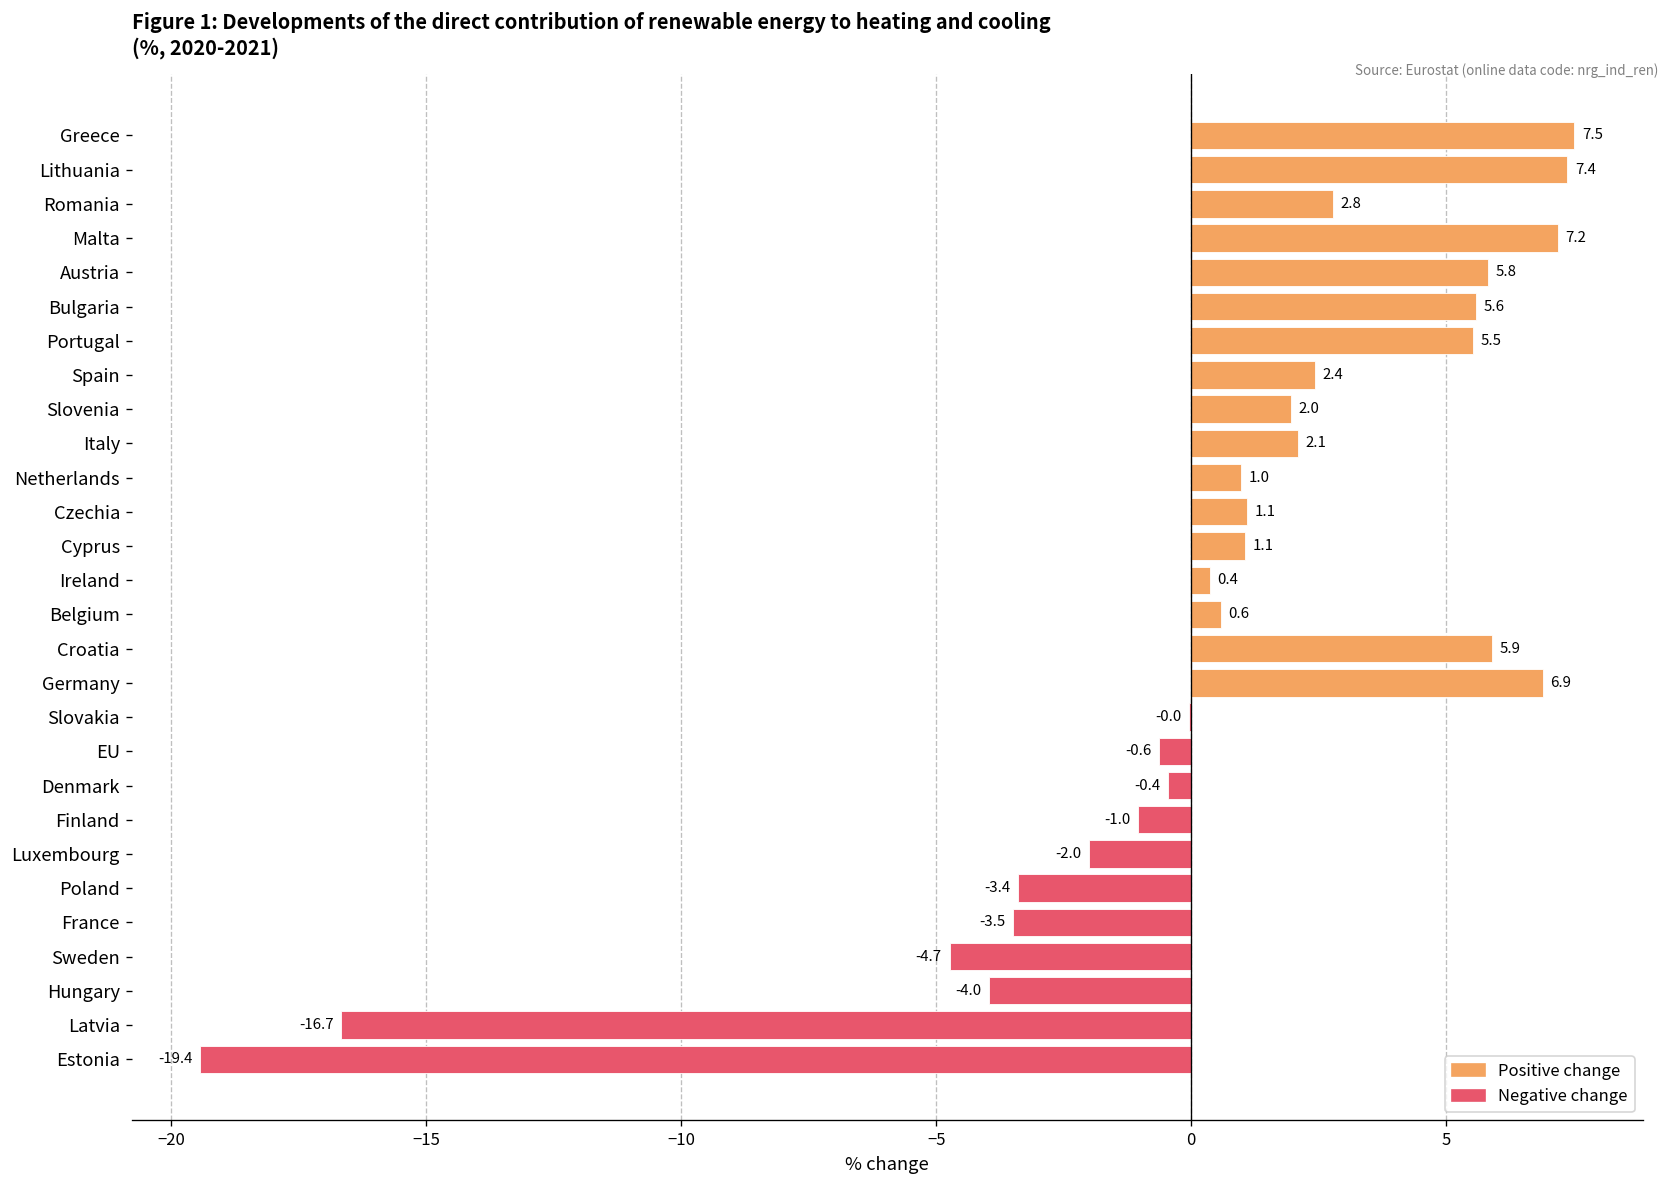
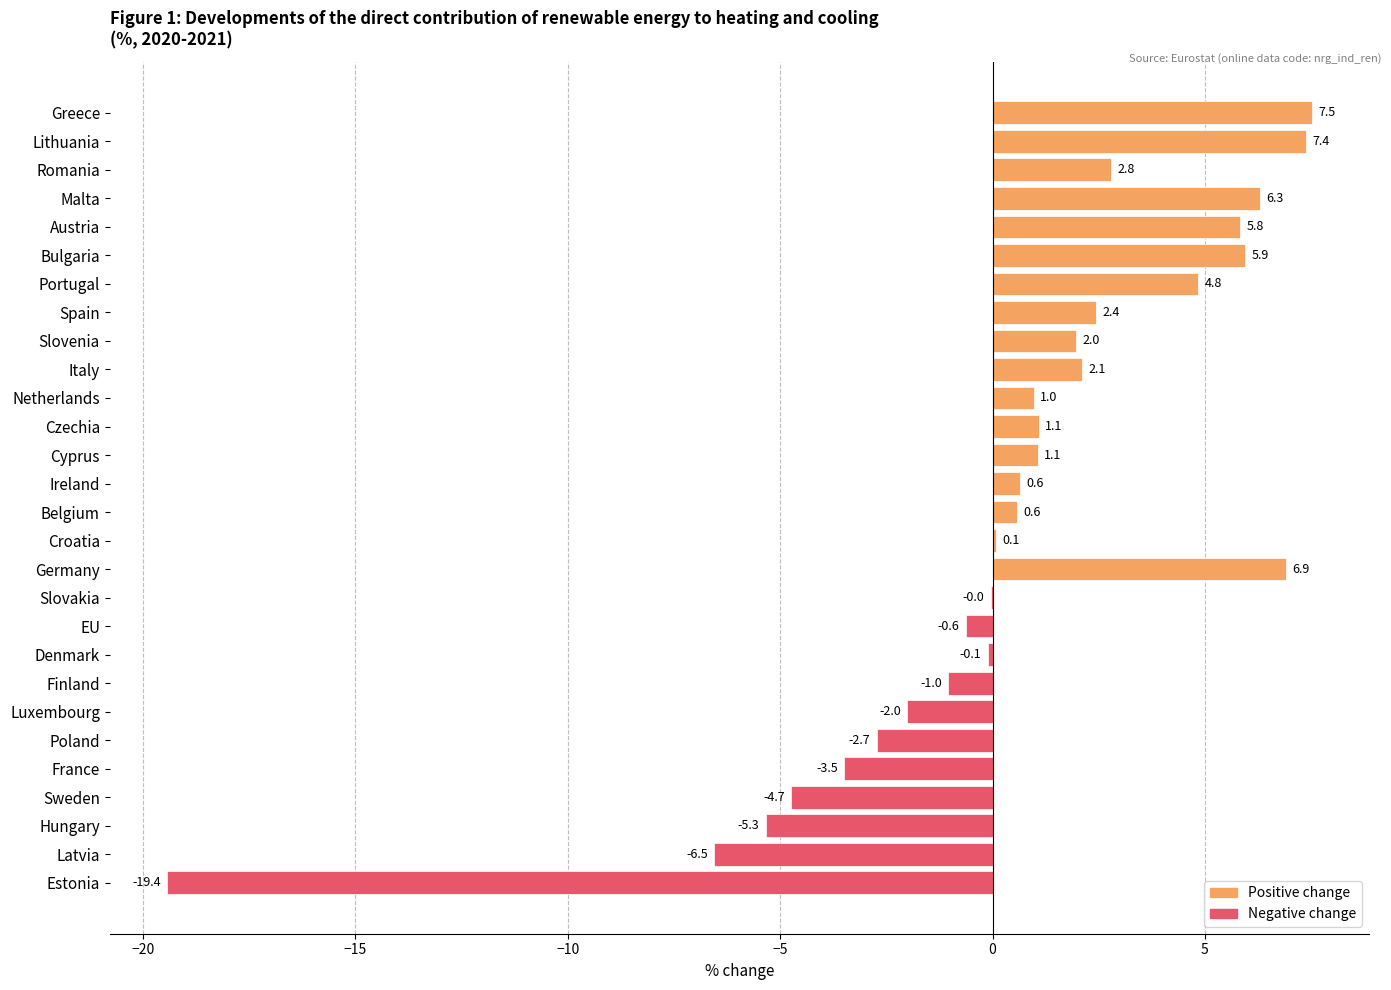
Malta: 7.2 -> 6.3
Bulgaria: 5.6 -> 5.9
Portugal: 5.5 -> 4.8
Ireland: 0.4 -> 0.6
Croatia: 5.9 -> 0.1
Denmark: -0.4 -> -0.1
Poland: -3.4 -> -2.7
Hungary: -4.0 -> -5.3
Latvia: -16.7 -> -6.5
